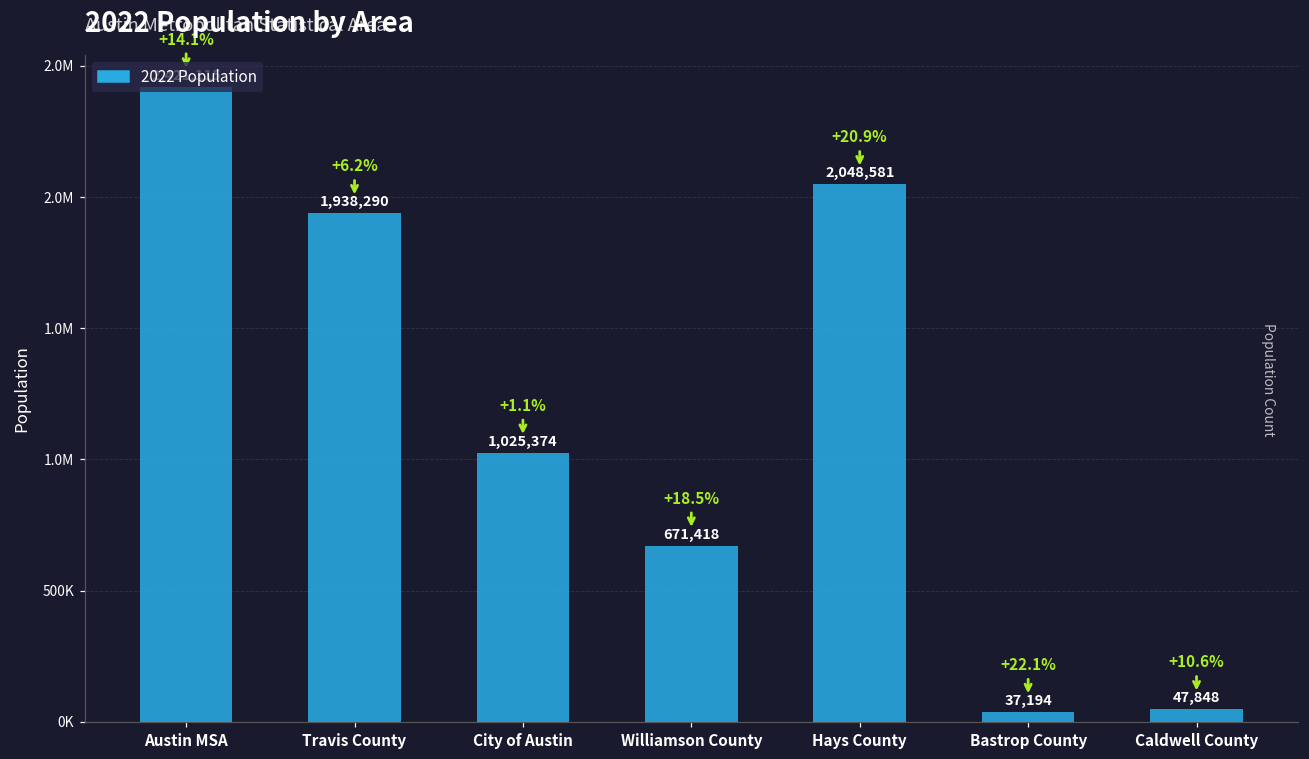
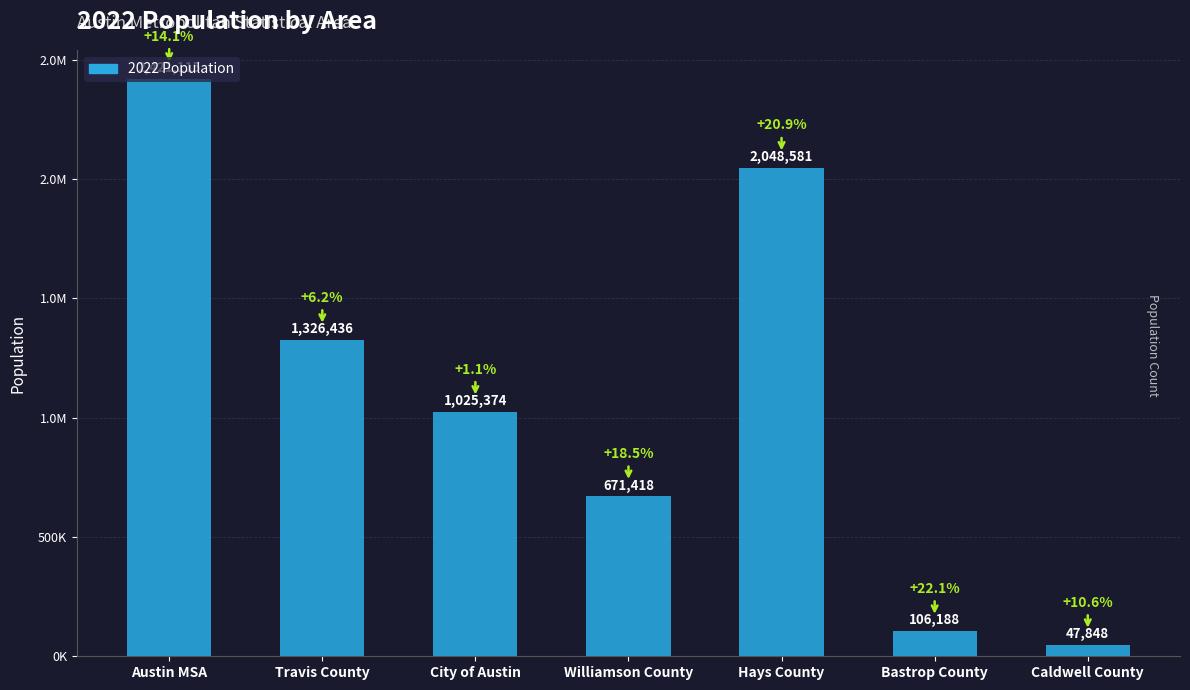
Travis County: 1,938,290 -> 1,326,436
Bastrop County: 37,194 -> 106,188
